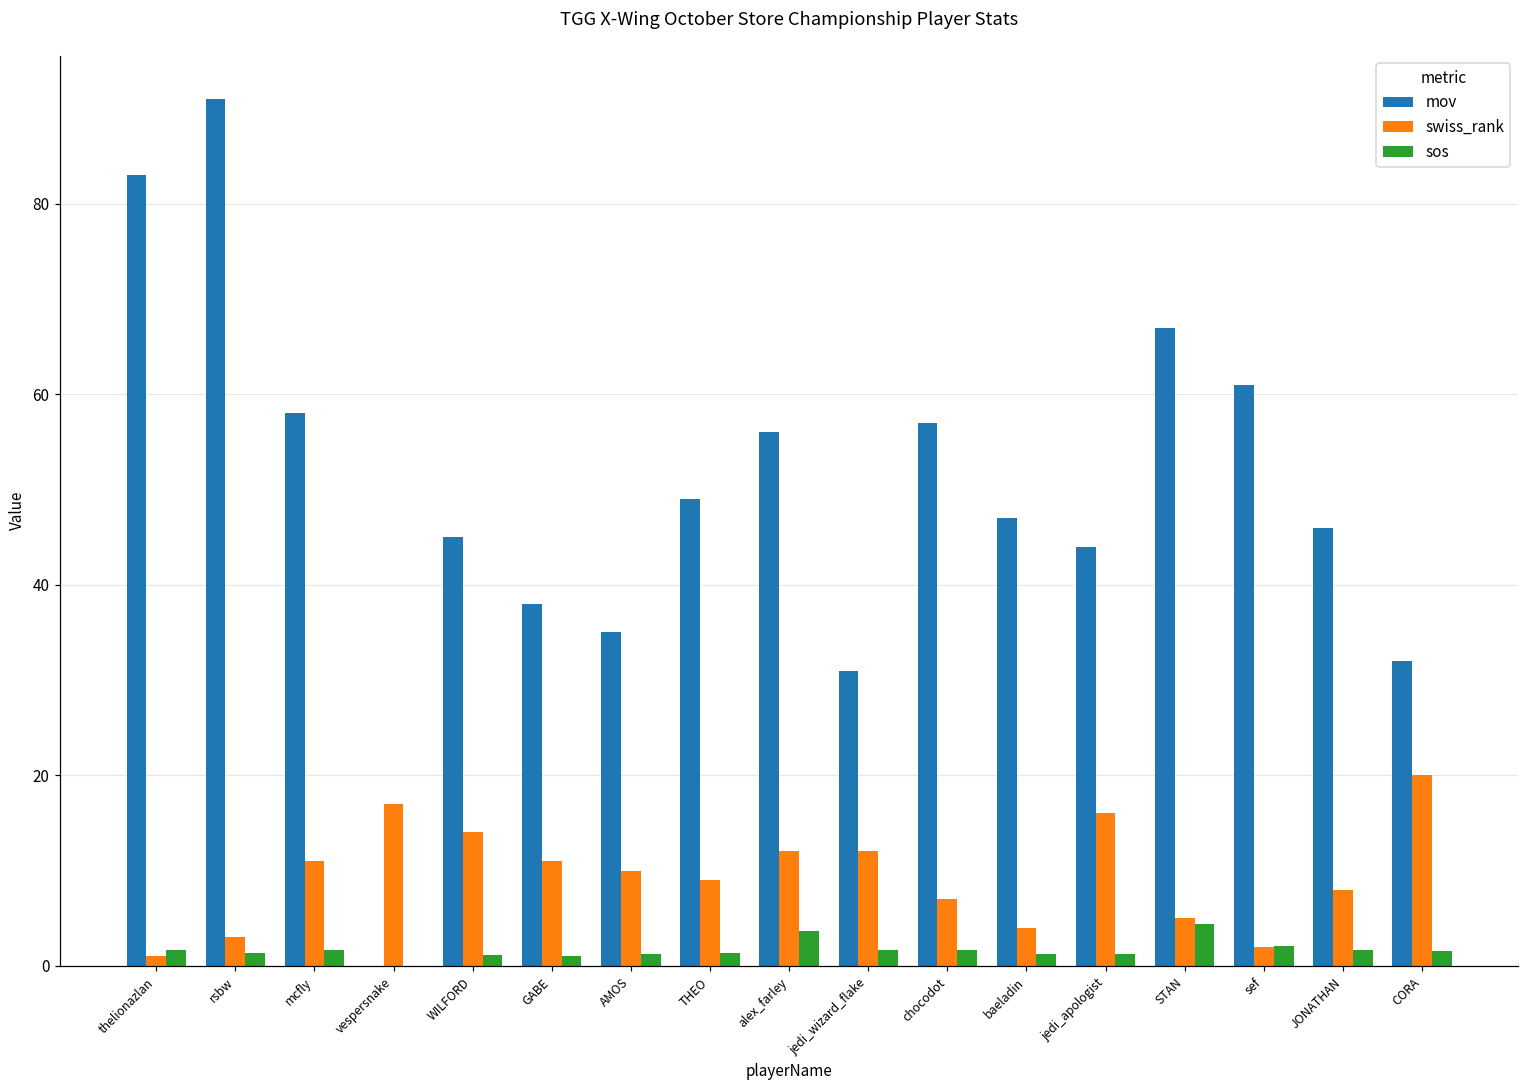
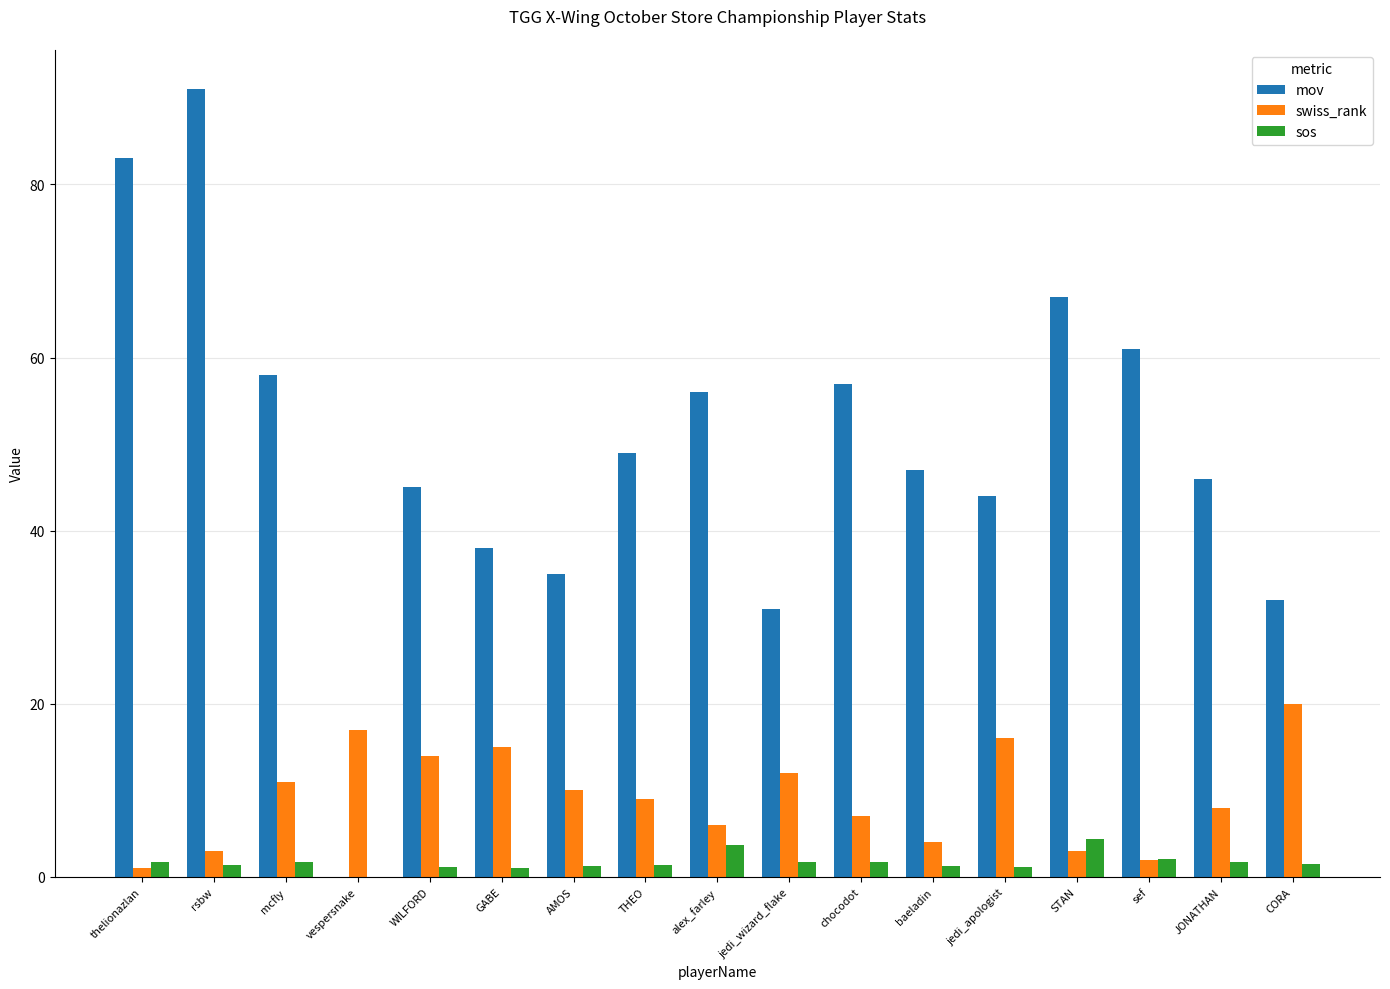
swiss_rank, GABE: 11 -> 15
swiss_rank, alex_farley: 12 -> 6
swiss_rank, STAN: 5 -> 3
